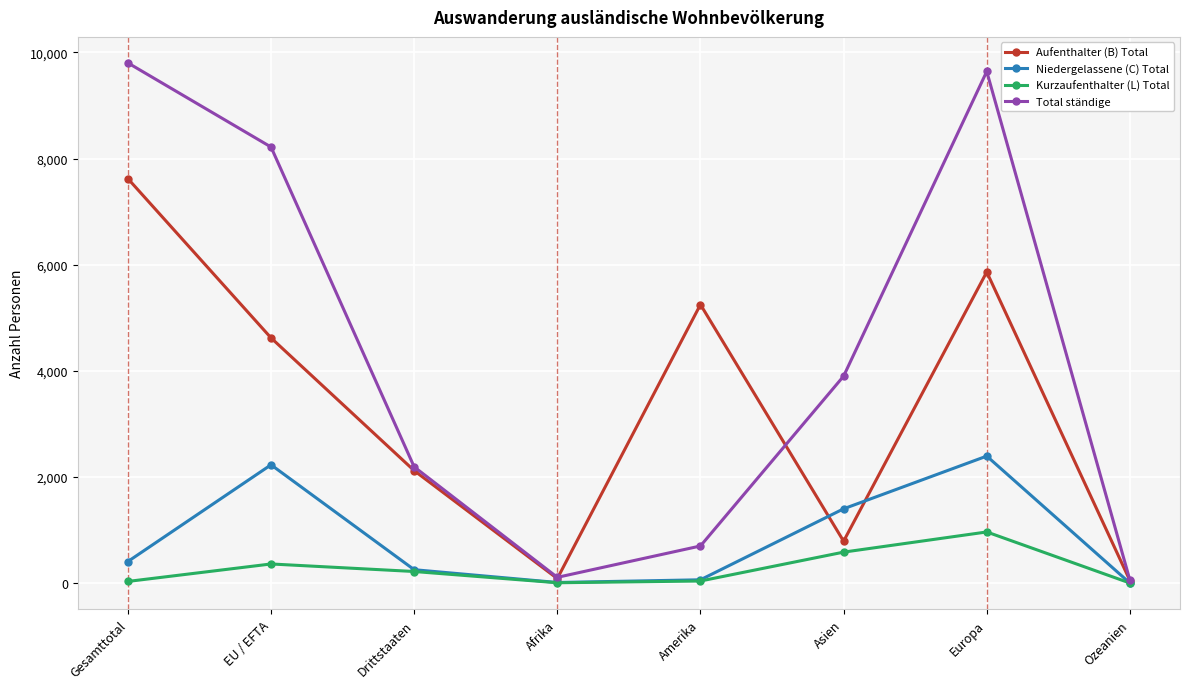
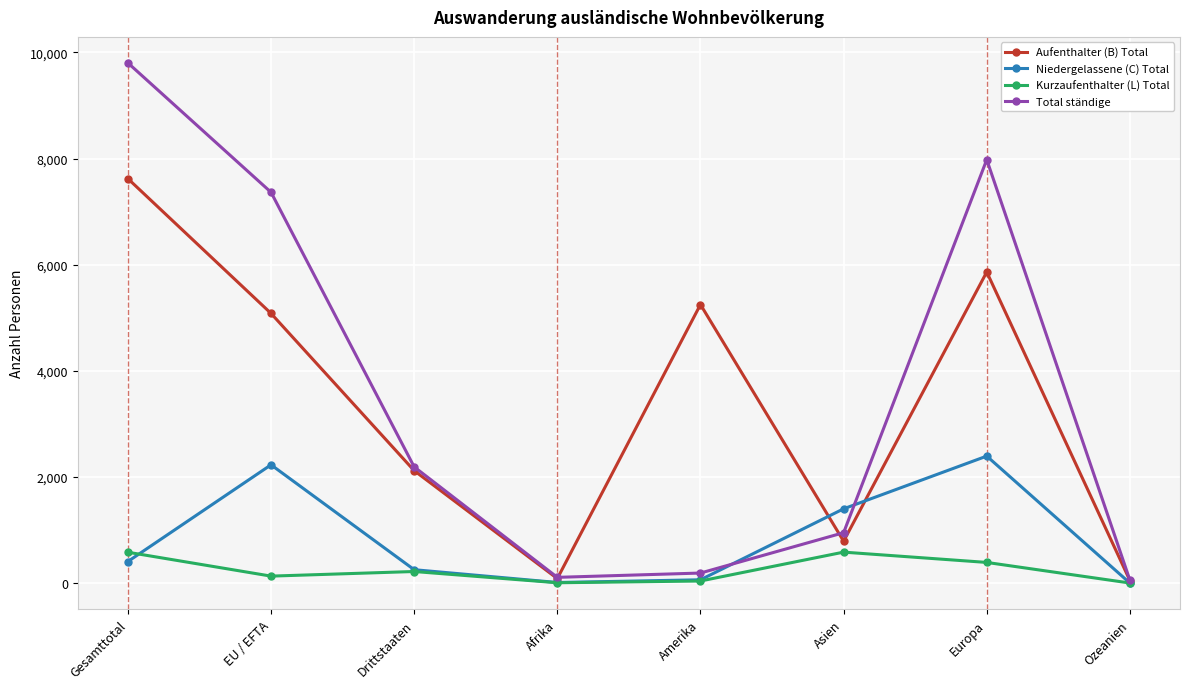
Kurzaufenthalter (L) Total, Gesamttotal: 0 -> 600
Aufenthalter (B) Total, EU / EFTA: 4,600 -> 5,100
Kurzaufenthalter (L) Total, EU / EFTA: 400 -> 100
Total ständige, EU / EFTA: 8,200 -> 7,400
Total ständige, Amerika: 700 -> 200
Total ständige, Asien: 3,900 -> 1,000
Kurzaufenthalter (L) Total, Europa: 1,000 -> 400
Total ständige, Europa: 9,600 -> 8,000
